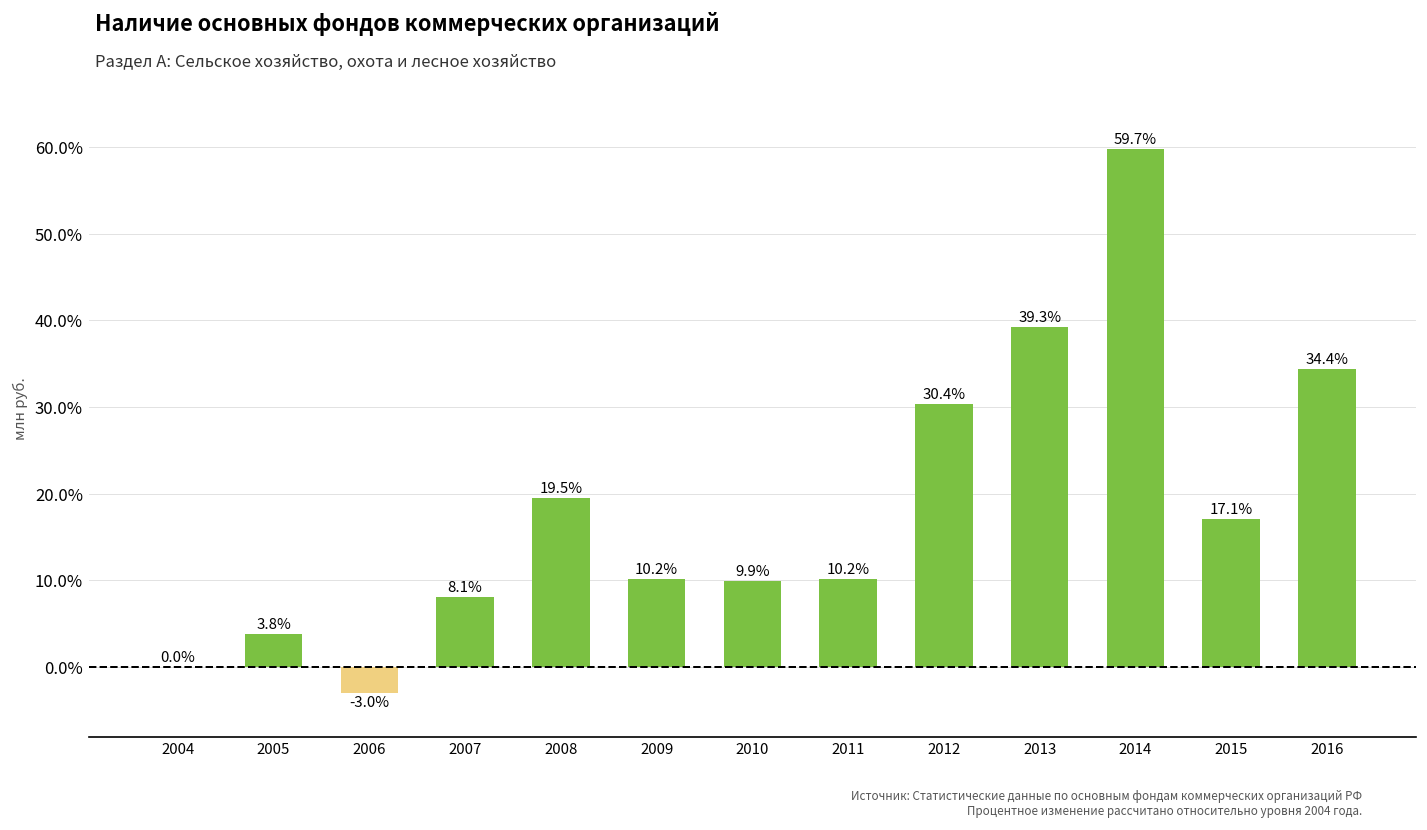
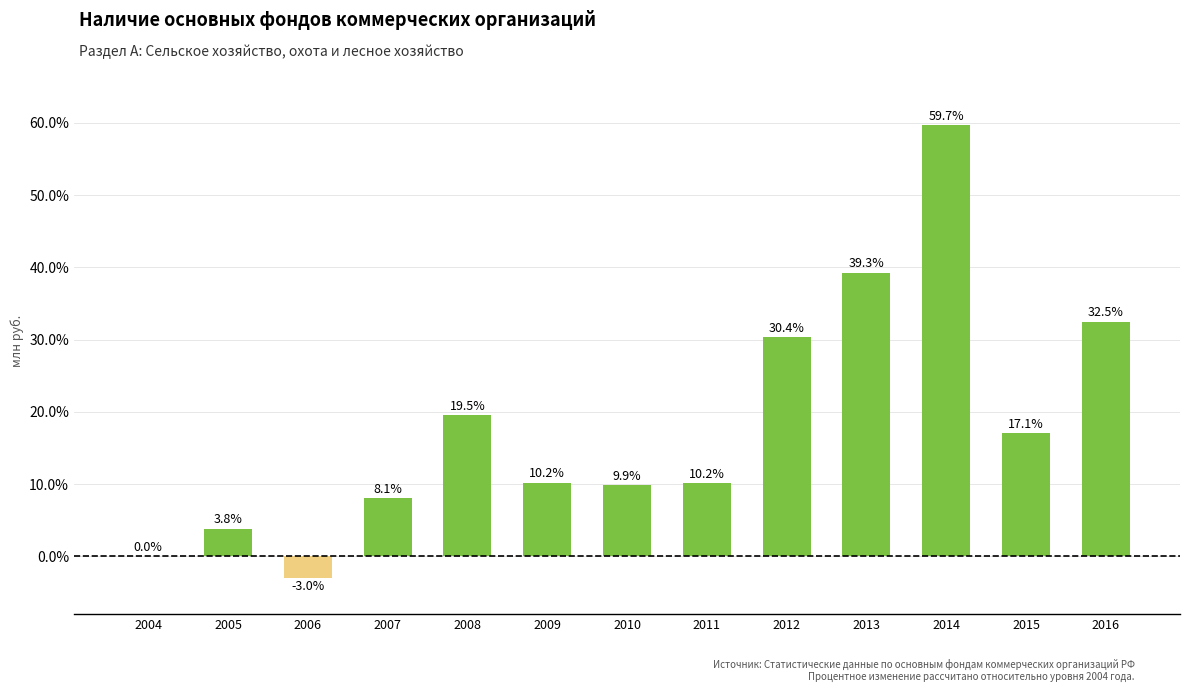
2016: 34.4% -> 32.5%
